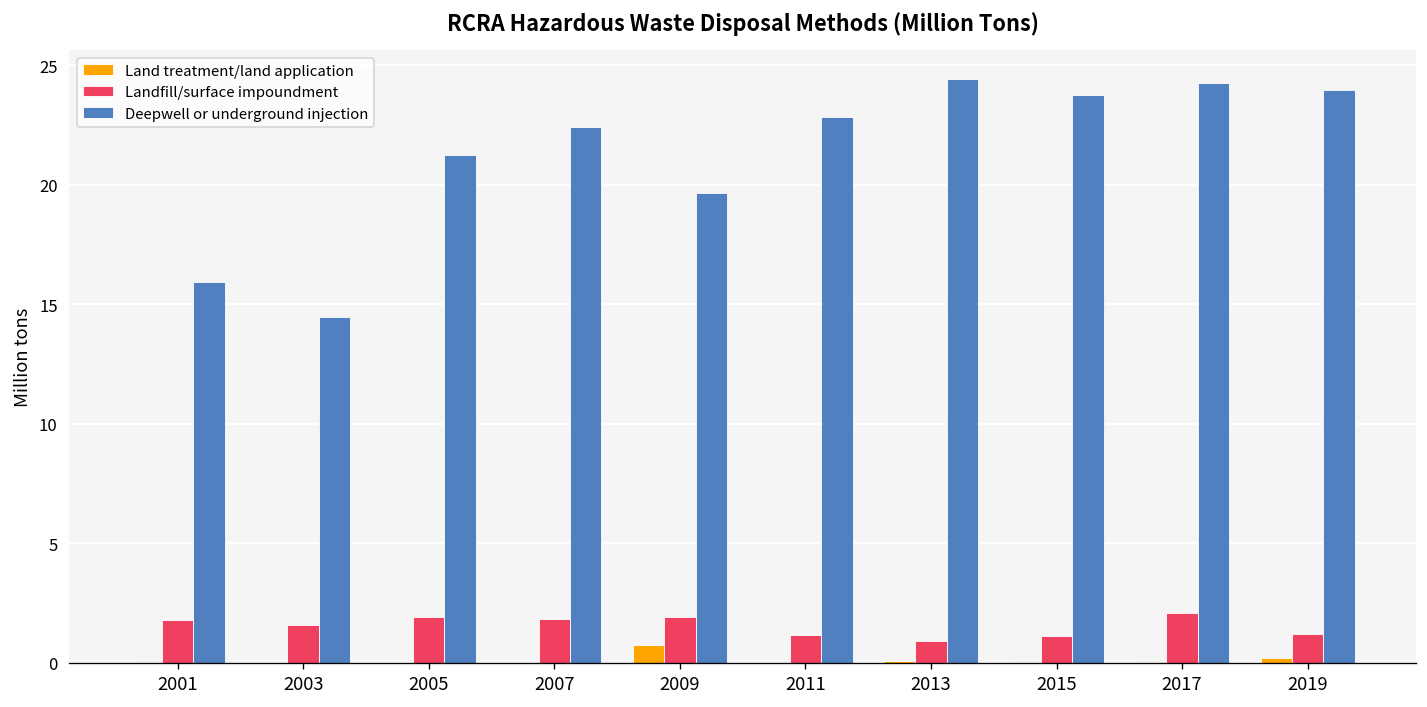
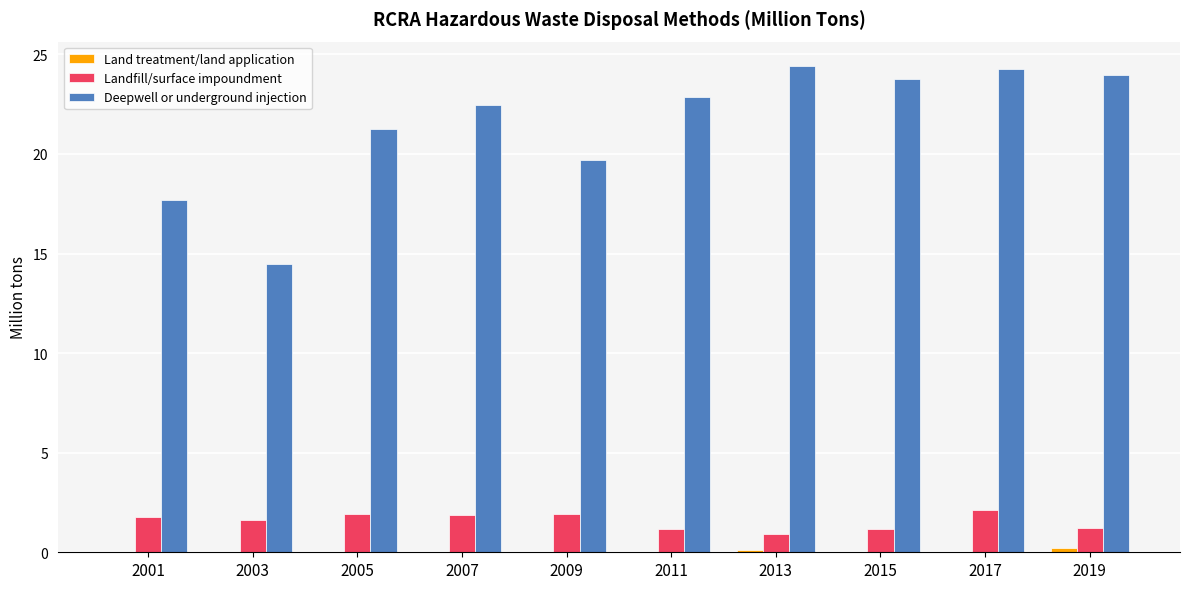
Deepwell or underground injection, 2001: 16.0 -> 17.7
Land treatment/land application, 2009: 0.7 -> 0.0
